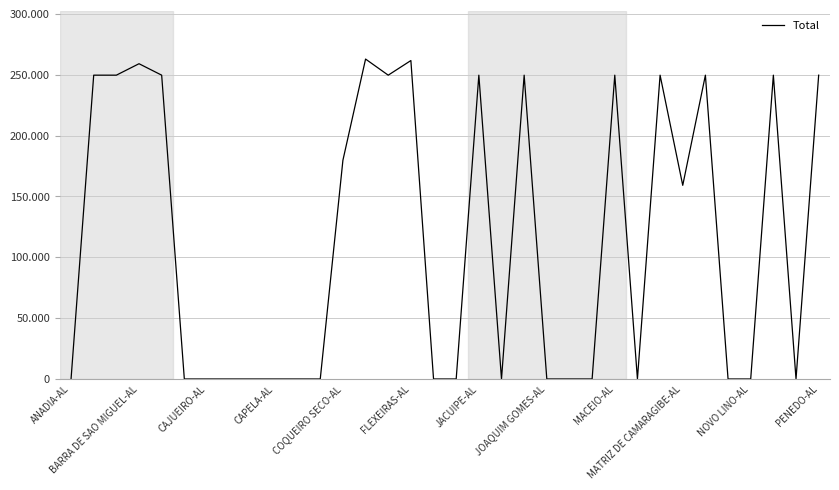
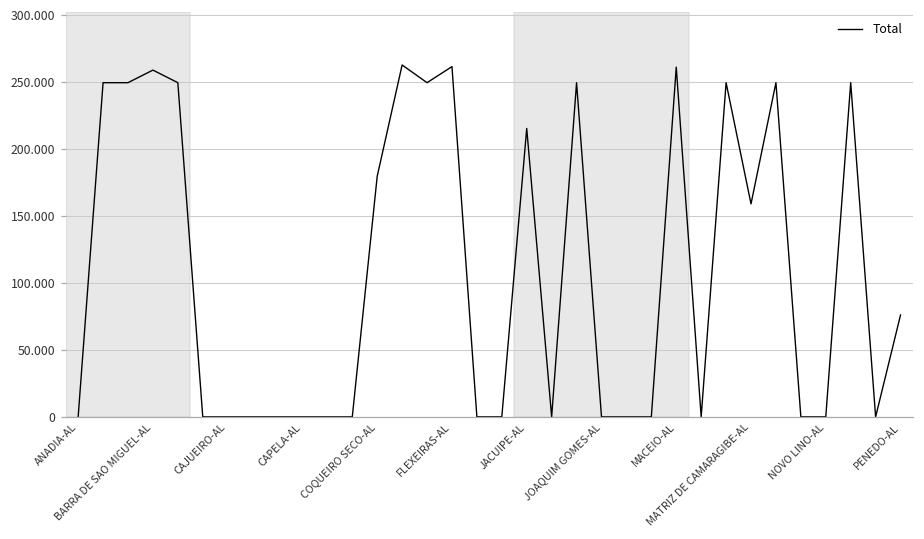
JACUIPE-AL: 250 -> 215
MACEIO-AL: 250 -> 261
PENEDO-AL: 250 -> 76
